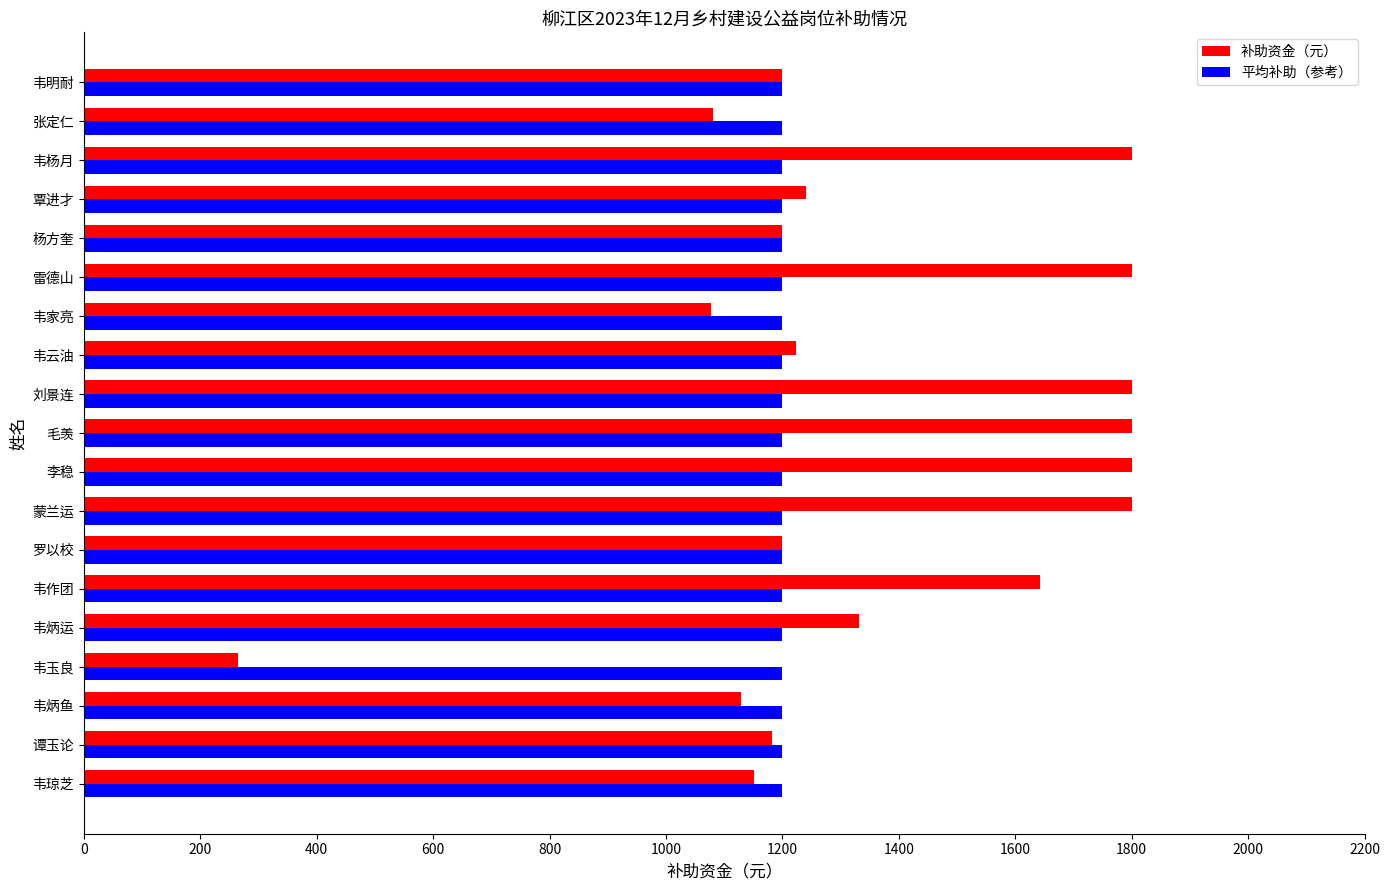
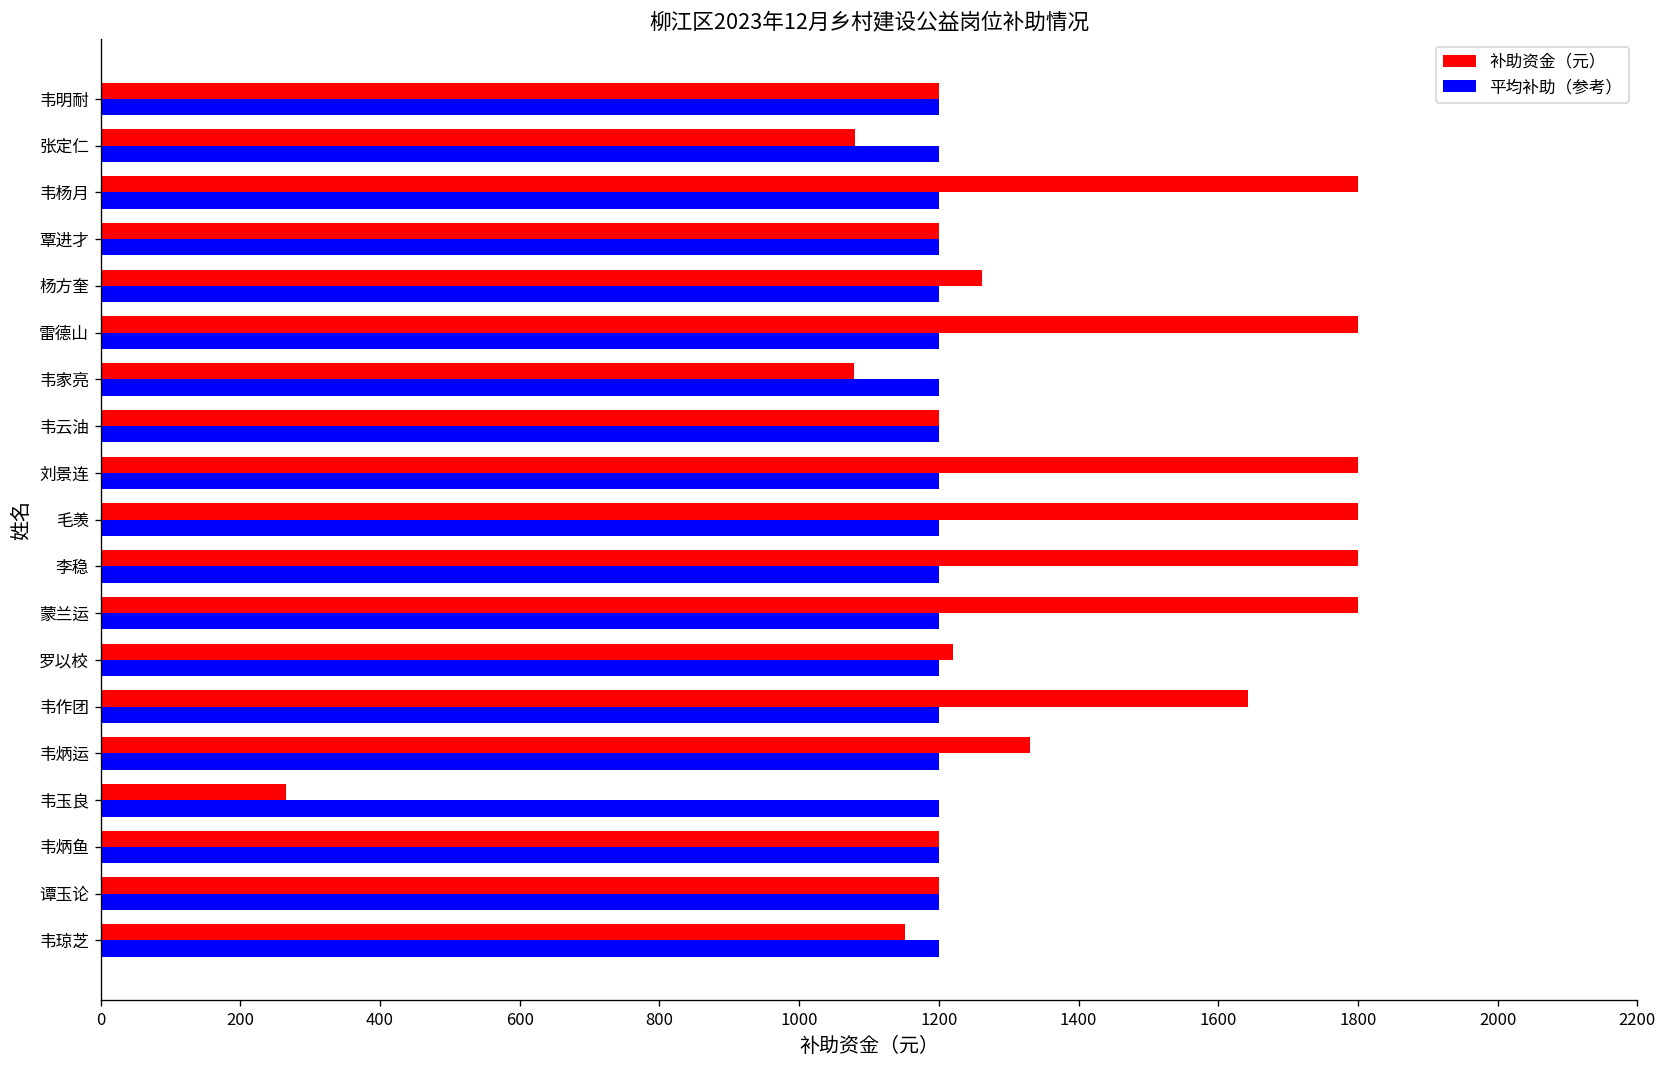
补助资金（元）, 覃进才: 1240 -> 1200
补助资金（元）, 杨方奎: 1200 -> 1260
补助资金（元）, 韦云油: 1220 -> 1200
补助资金（元）, 罗以校: 1200 -> 1220
补助资金（元）, 韦炳鱼: 1130 -> 1200
补助资金（元）, 谭玉论: 1180 -> 1200
